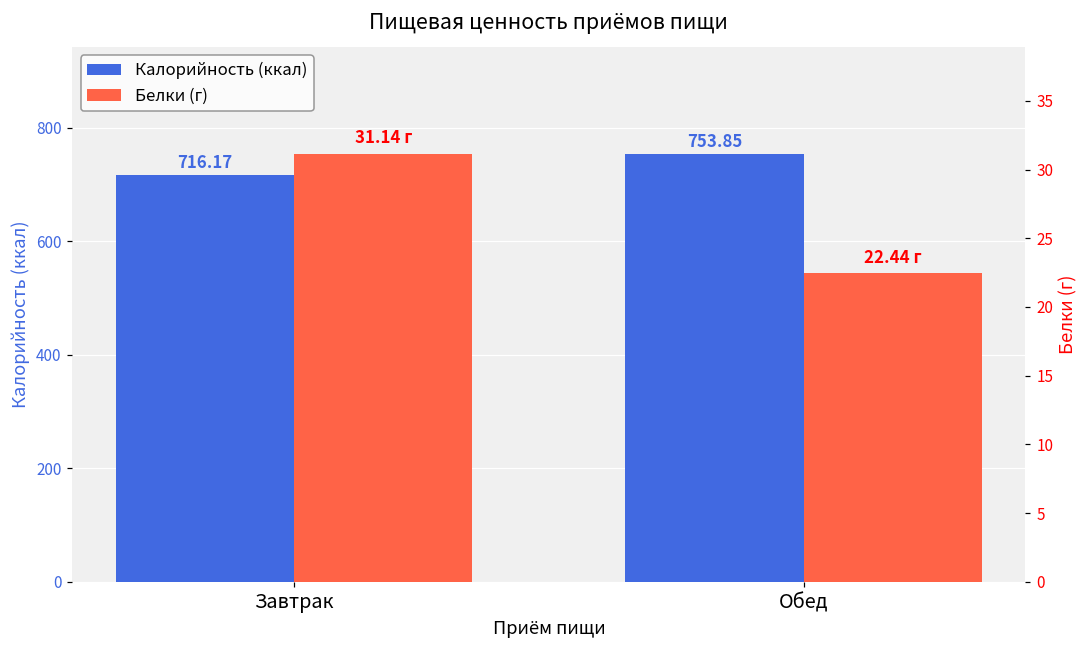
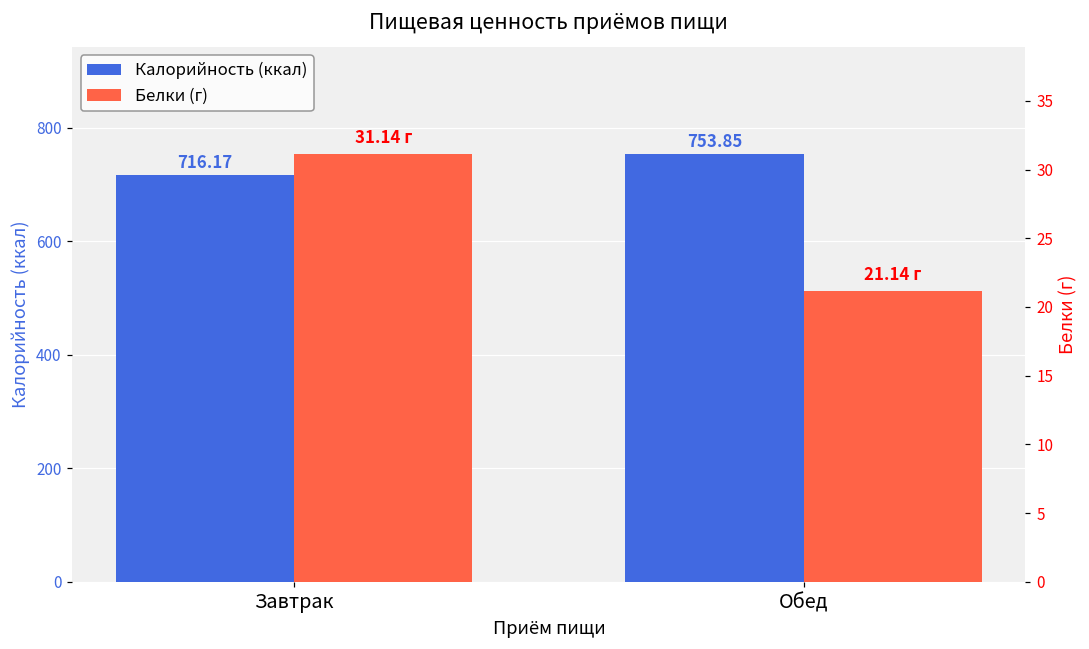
Белки (г), Обед: 22.44 -> 21.14
